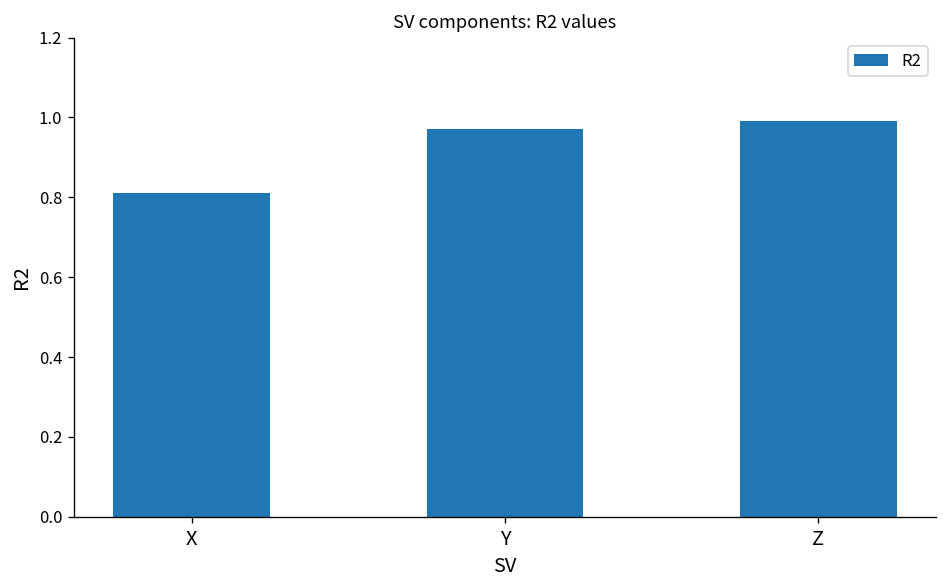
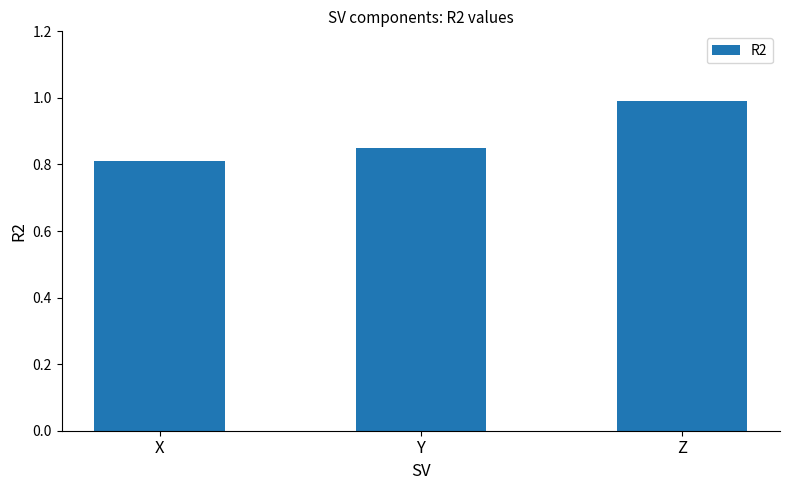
Y: 0.97 -> 0.85
